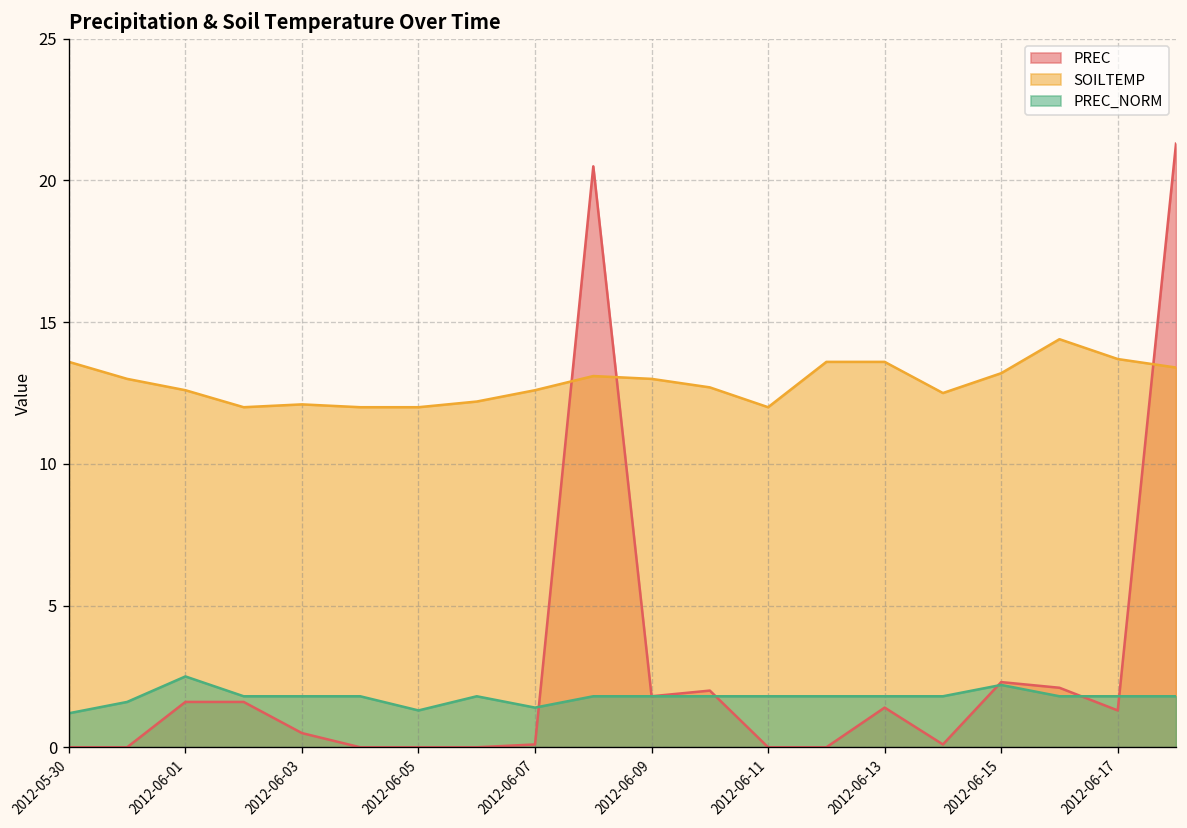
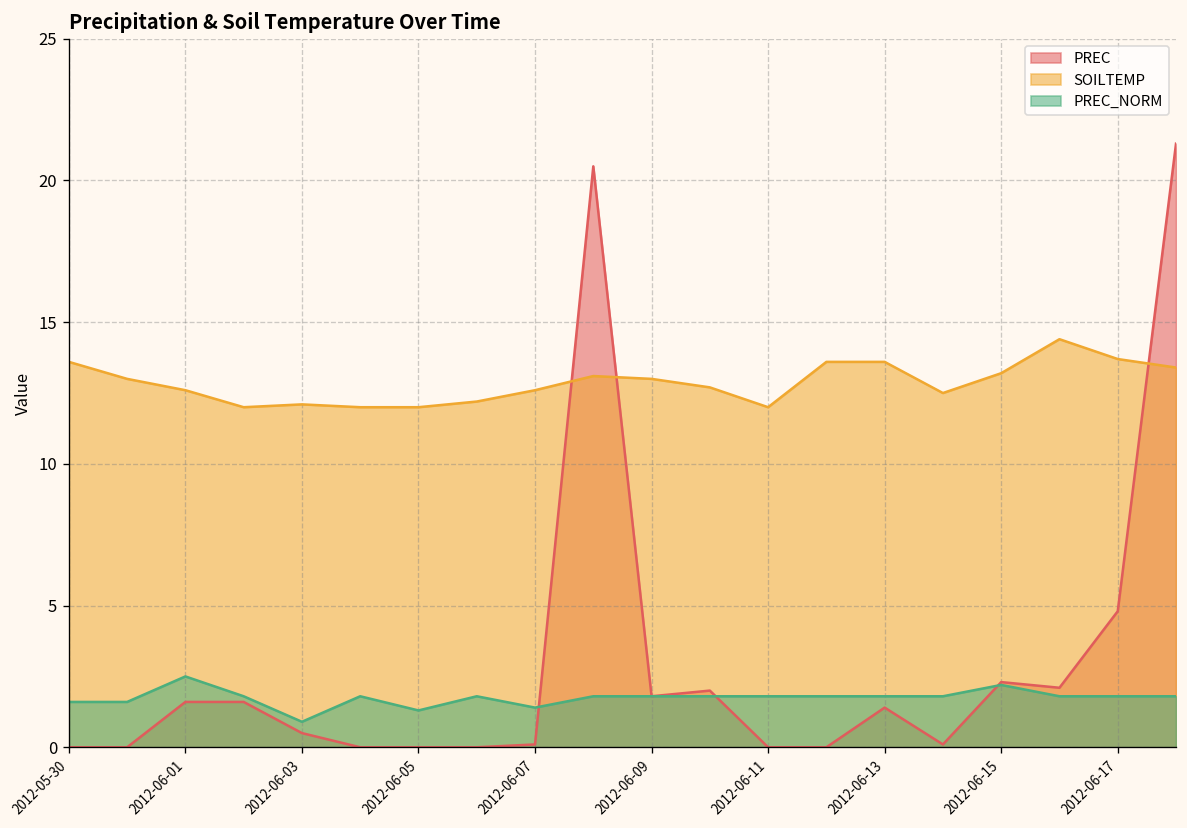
PREC_NORM, 2012-05-30: 1.2 -> 1.6
PREC_NORM, 2012-06-03: 1.8 -> 0.9
PREC, 2012-06-17: 1.3 -> 4.8
